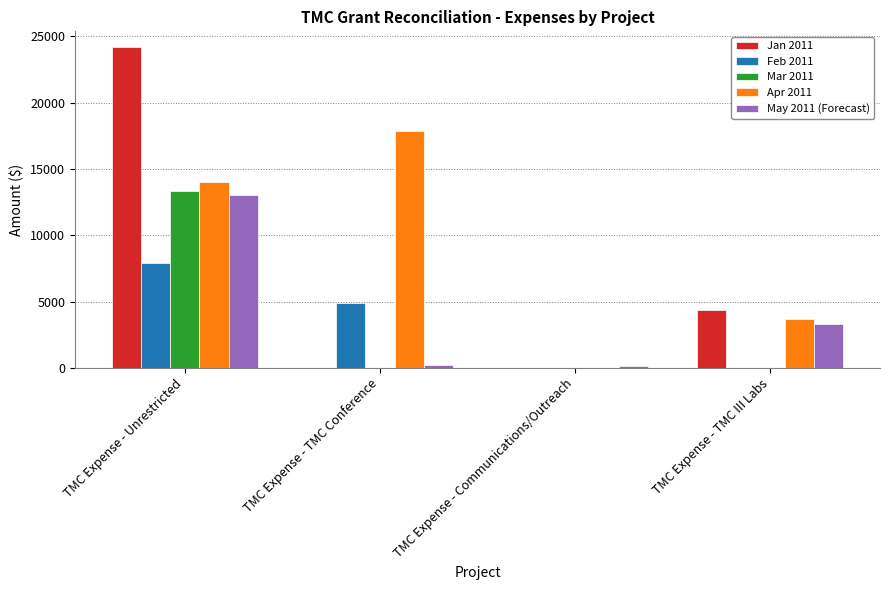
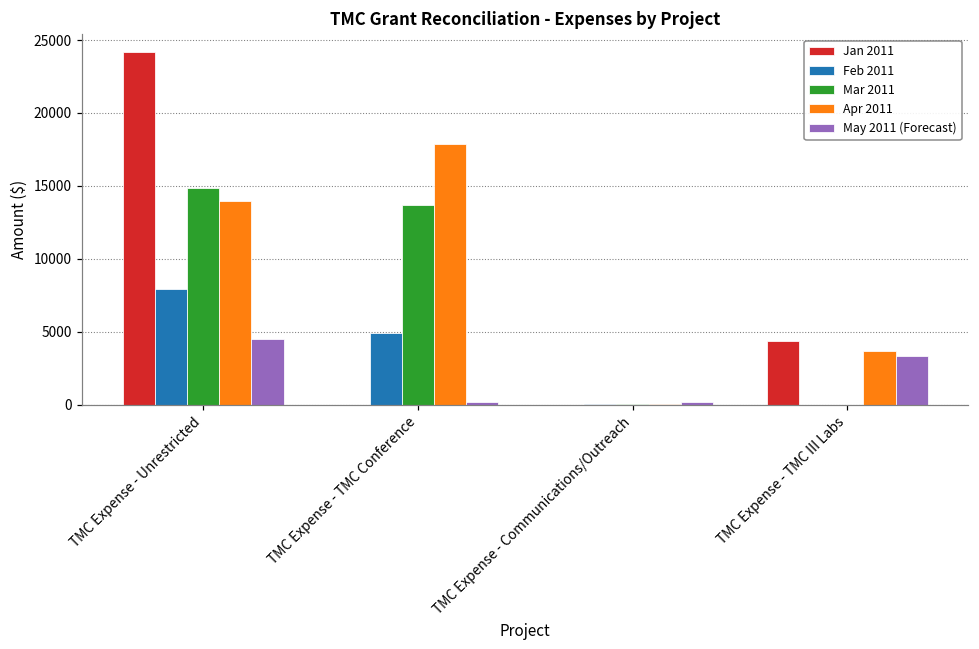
Mar 2011, TMC Expense - Unrestricted: 13300 -> 14900
May 2011 (Forecast), TMC Expense - Unrestricted: 13000 -> 4500
Mar 2011, TMC Expense - TMC Conference: 0 -> 13700
